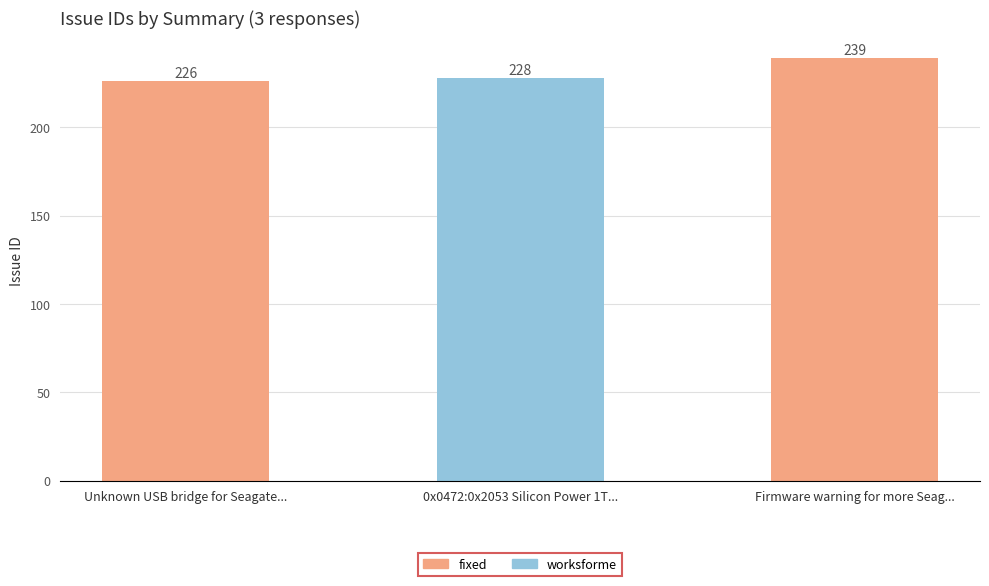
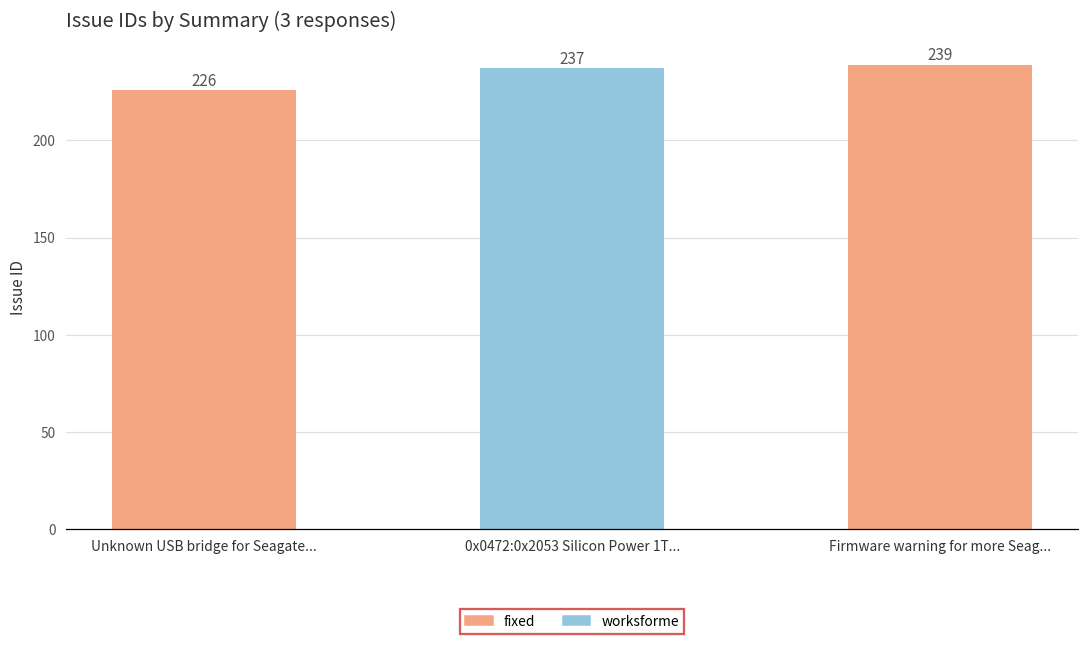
0x0472:0x2053 Silicon Power 1T...: 228 -> 237
